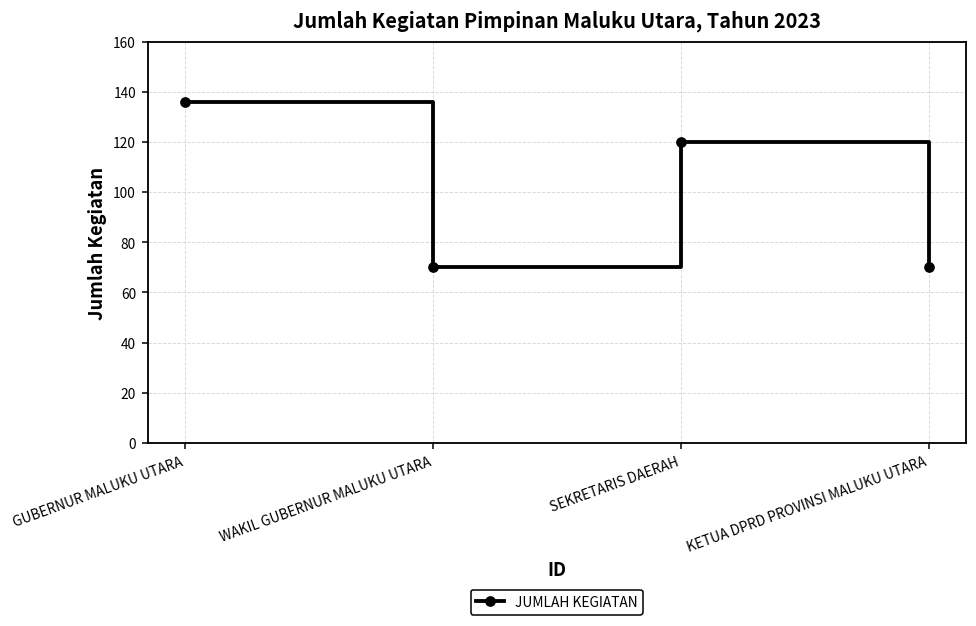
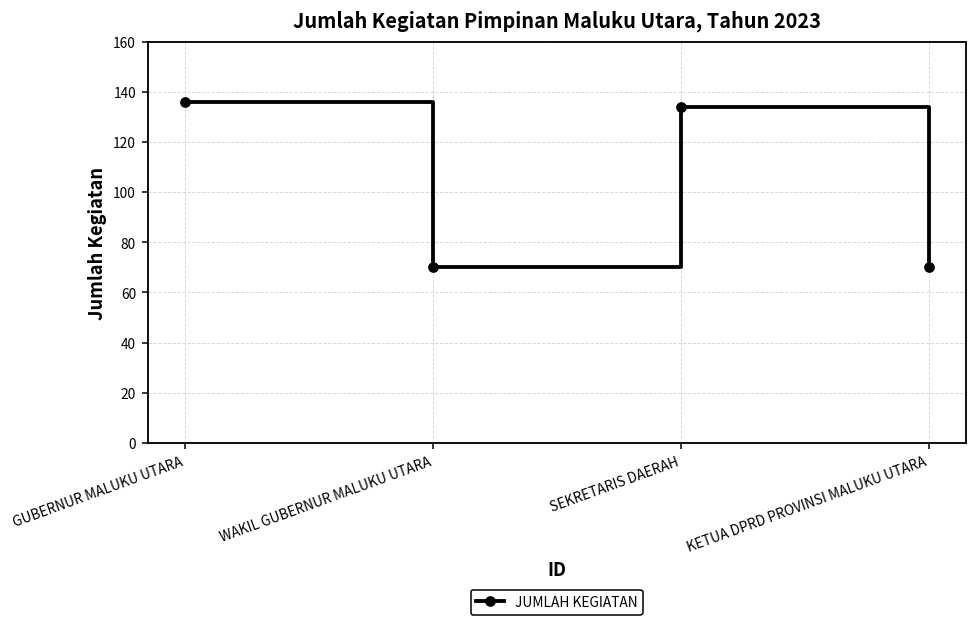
SEKRETARIS DAERAH: 120 -> 134
